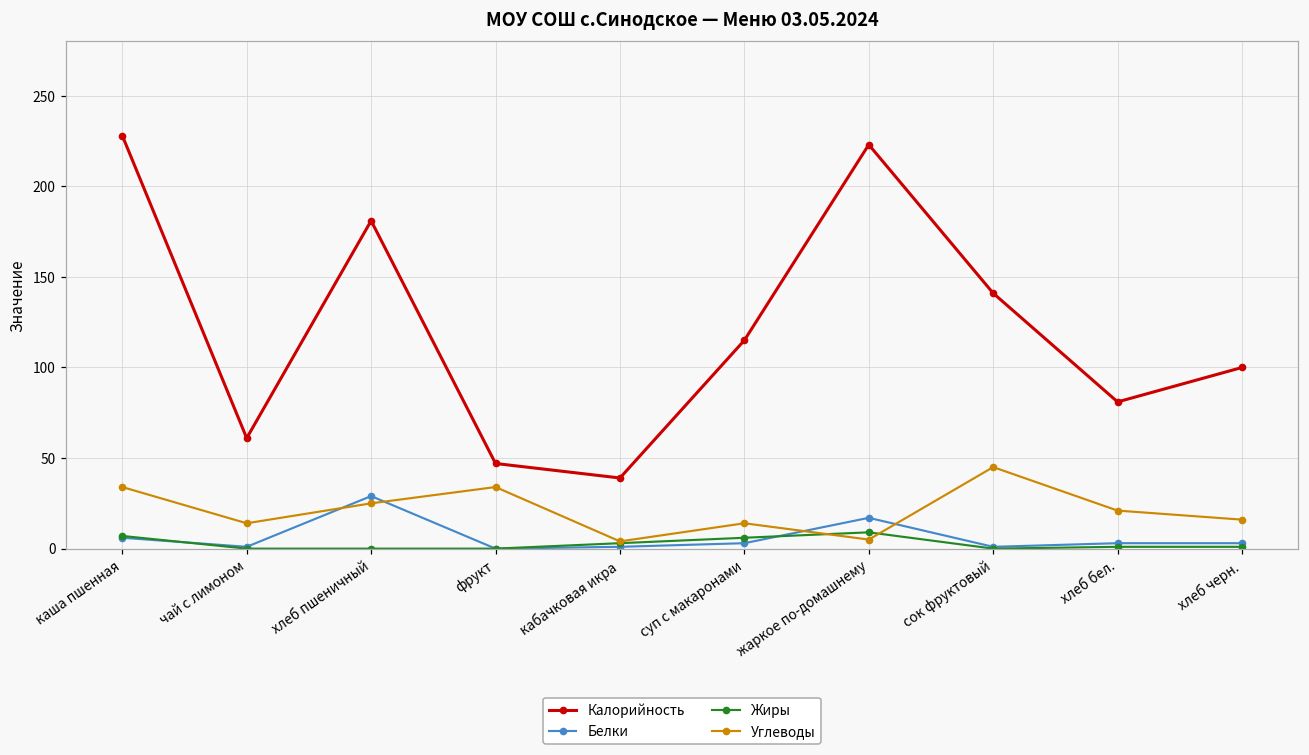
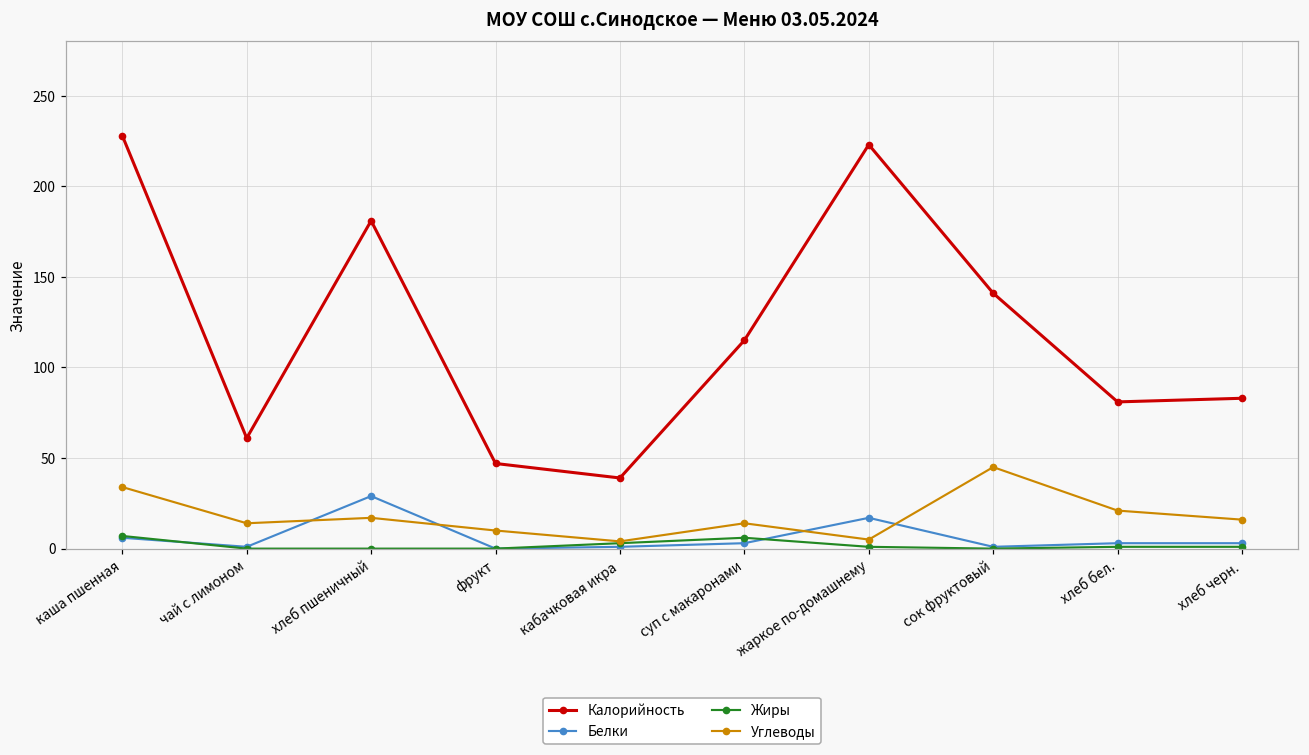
Углеводы, хлеб пшеничный: 25 -> 17
Углеводы, фрукт: 34 -> 10
Жиры, жаркое по-домашнему: 9 -> 1
Калорийность, хлеб черн.: 100 -> 83
